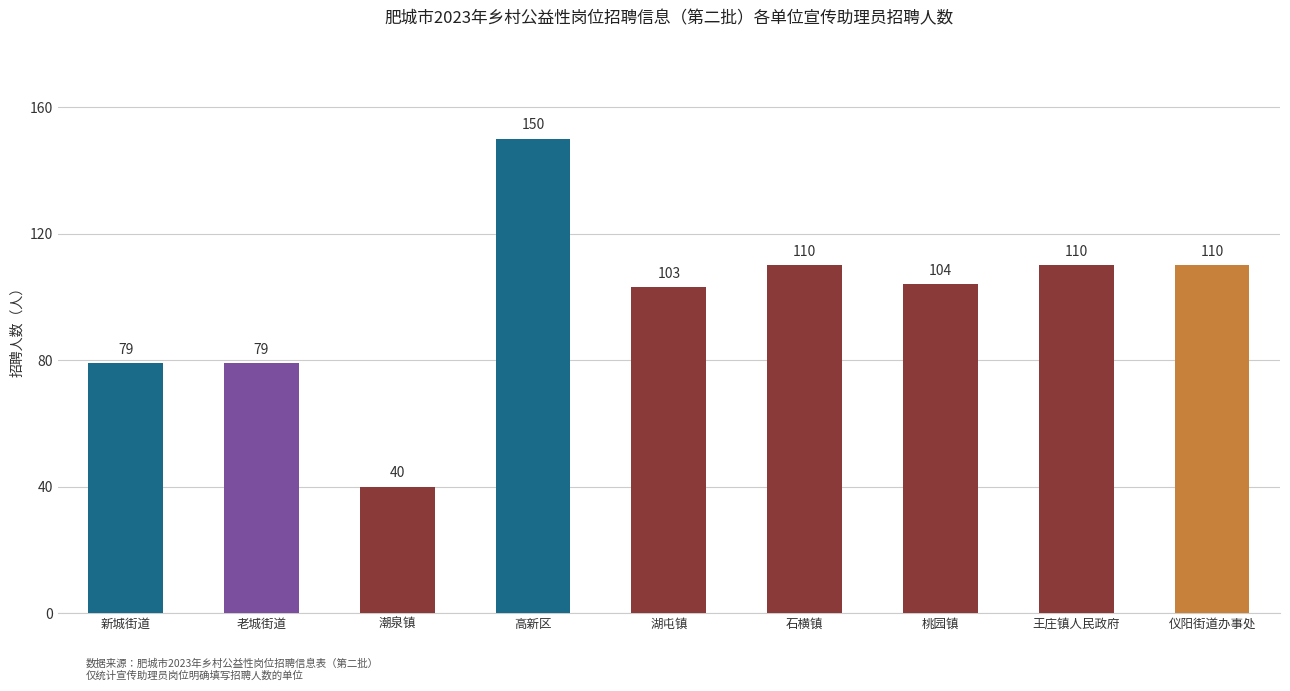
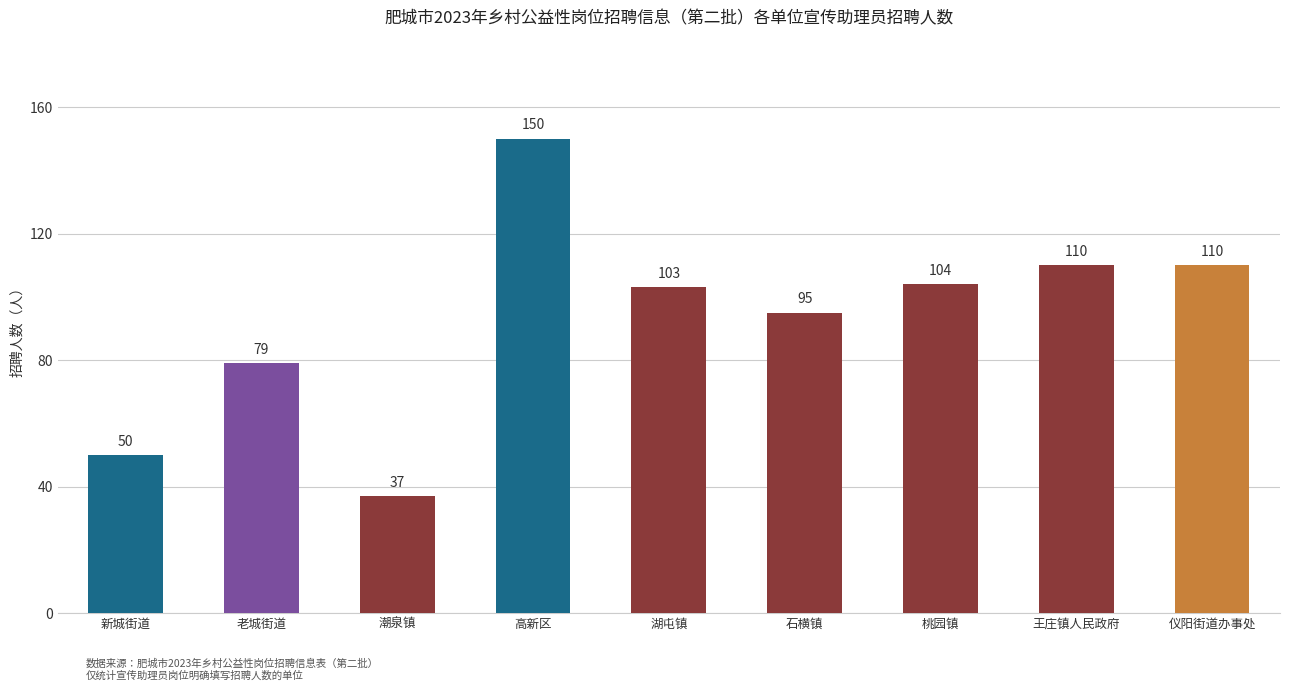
新城街道: 79 -> 50
潮泉镇: 40 -> 37
石横镇: 110 -> 95
